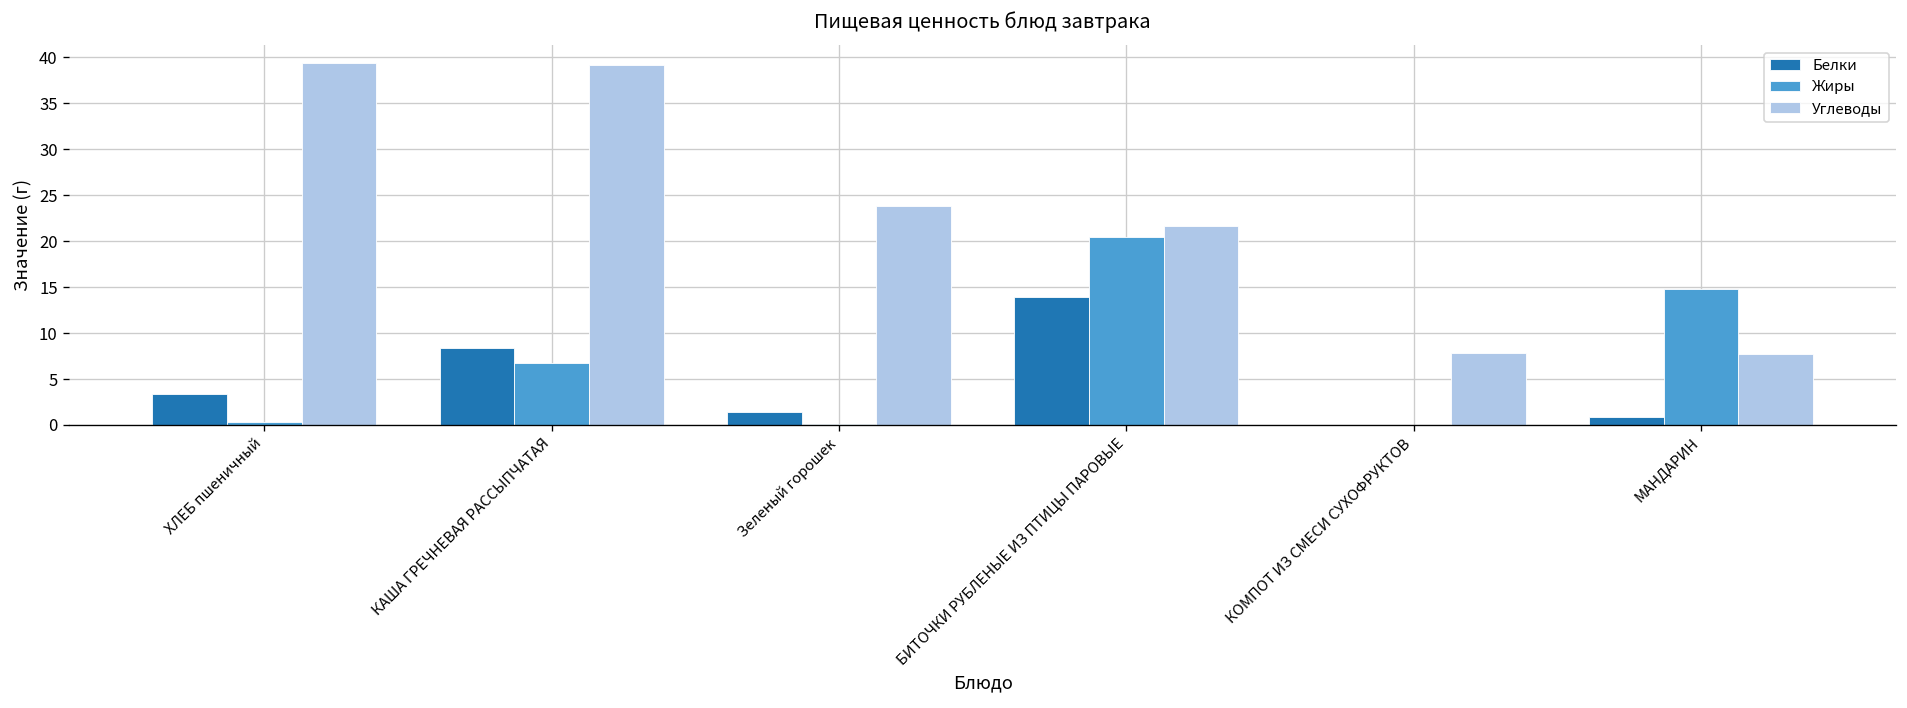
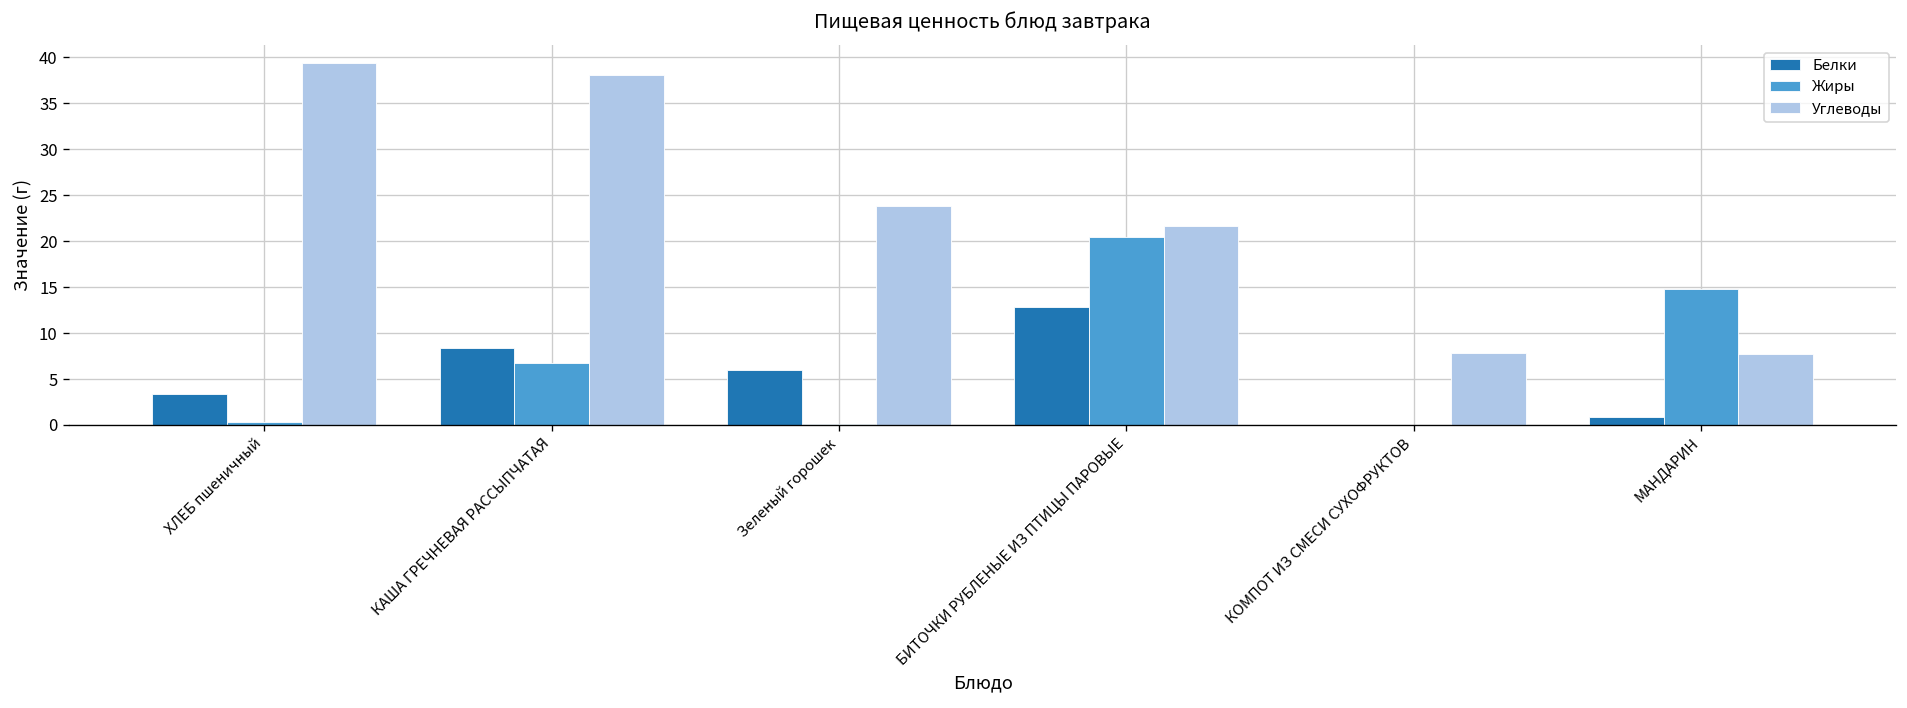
Углеводы, КАША ГРЕЧНЕВАЯ РАССЫПЧАТАЯ: 39 -> 38
Белки, Зеленый горошек: 1 -> 6
Белки, БИТОЧКИ РУБЛЕНЫЕ ИЗ ПТИЦЫ ПАРОВЫЕ: 14 -> 13
